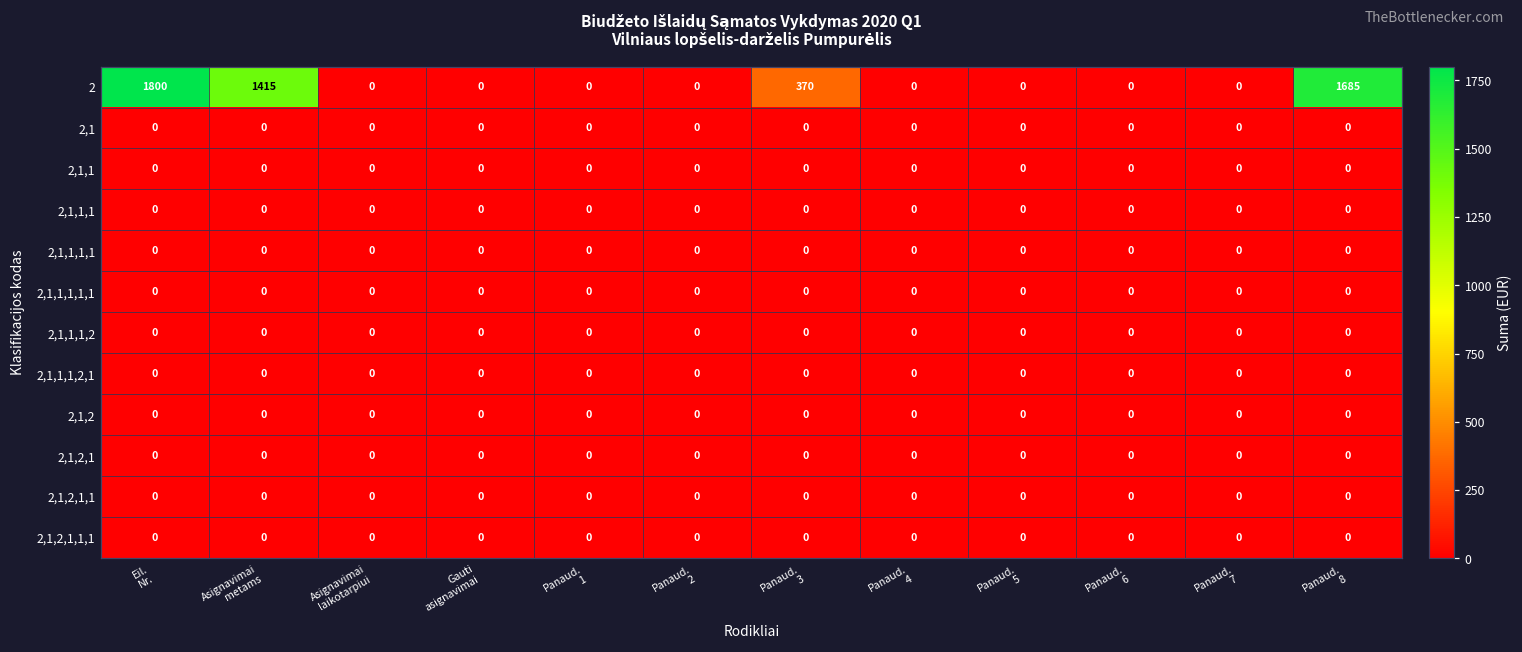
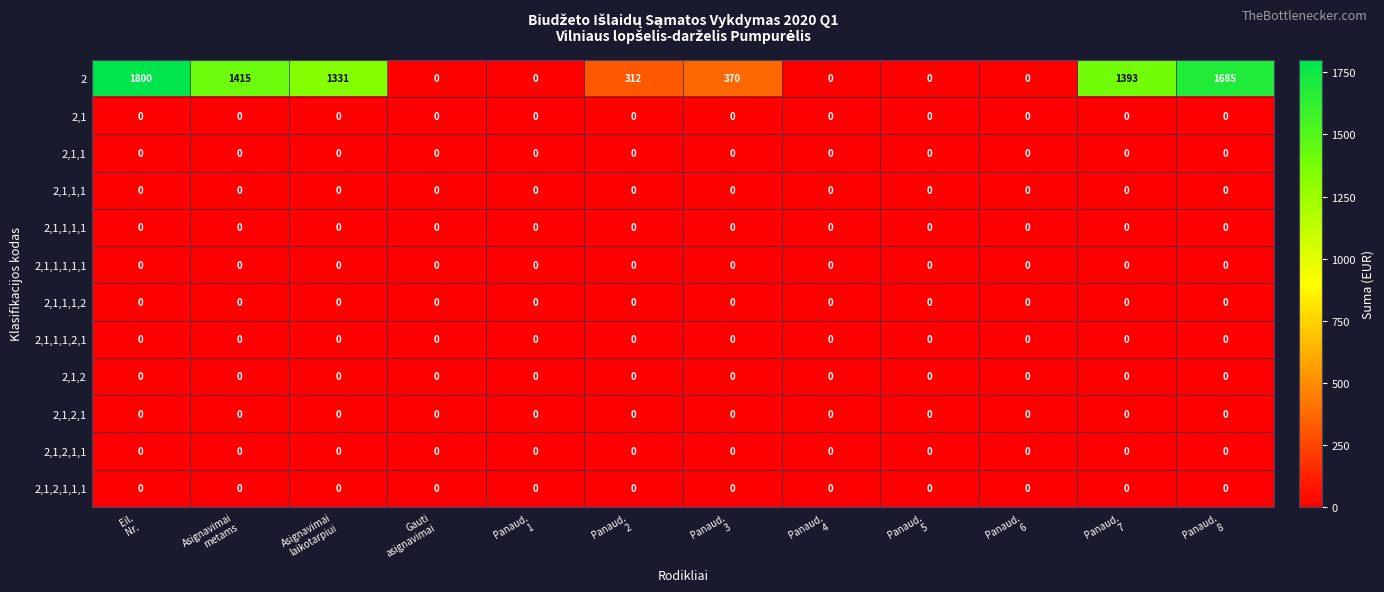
2, Asignavimai laikotarpiui: 0 -> 1331
2, Panaud. 2: 0 -> 312
2, Panaud. 7: 0 -> 1393
